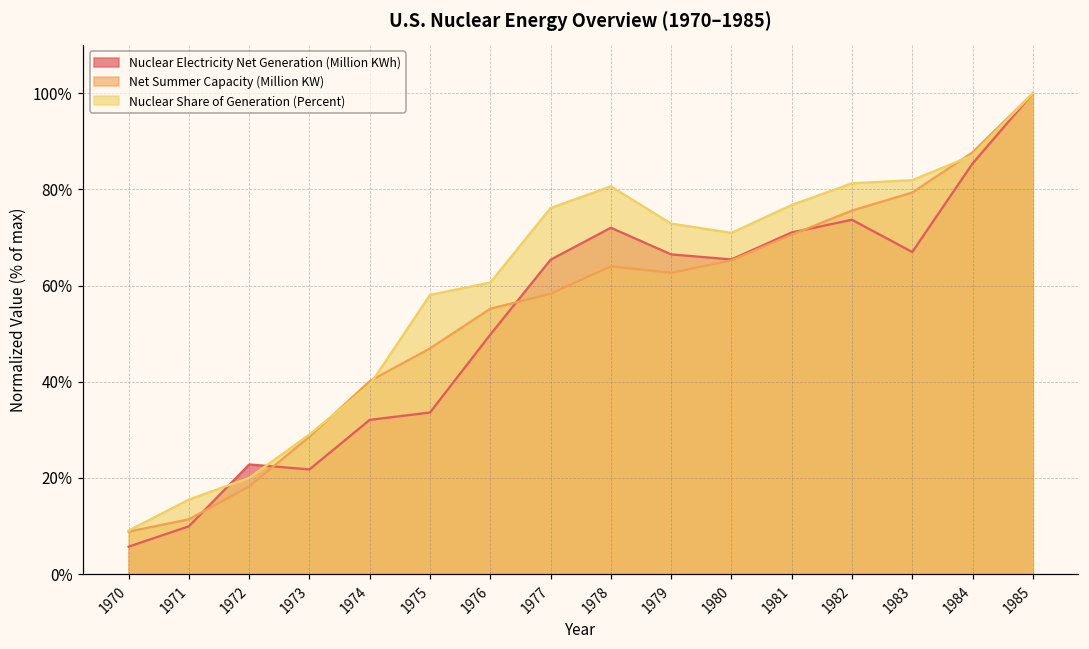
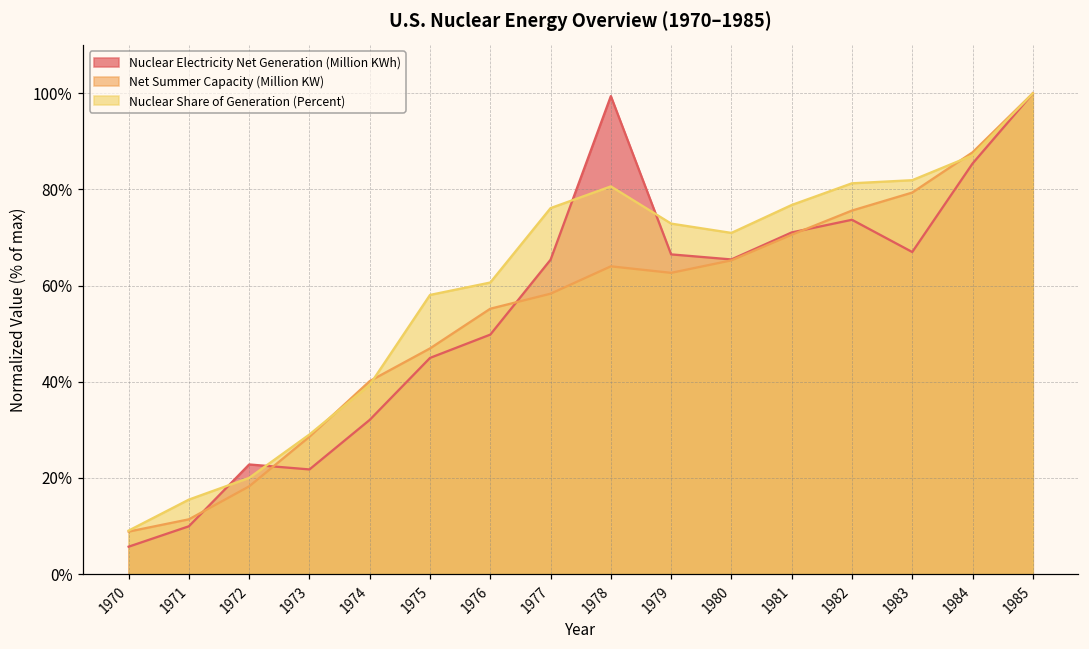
Nuclear Electricity Net Generation (Million KWh), 1975: 34% -> 45%
Nuclear Electricity Net Generation (Million KWh), 1978: 72% -> 99%
